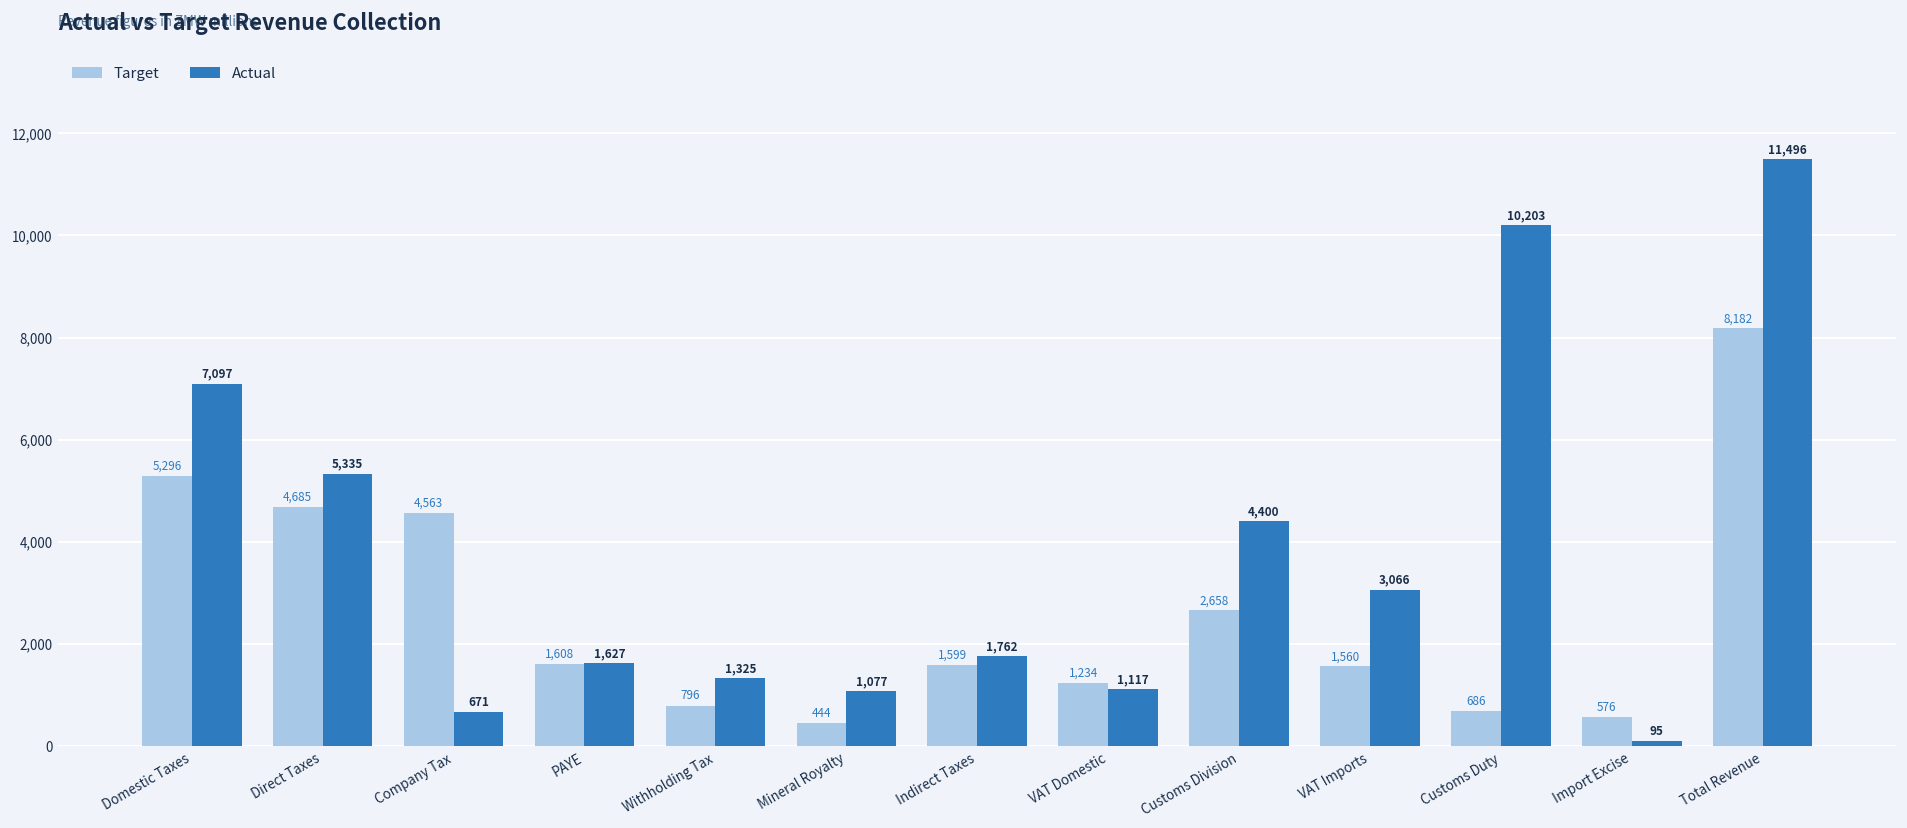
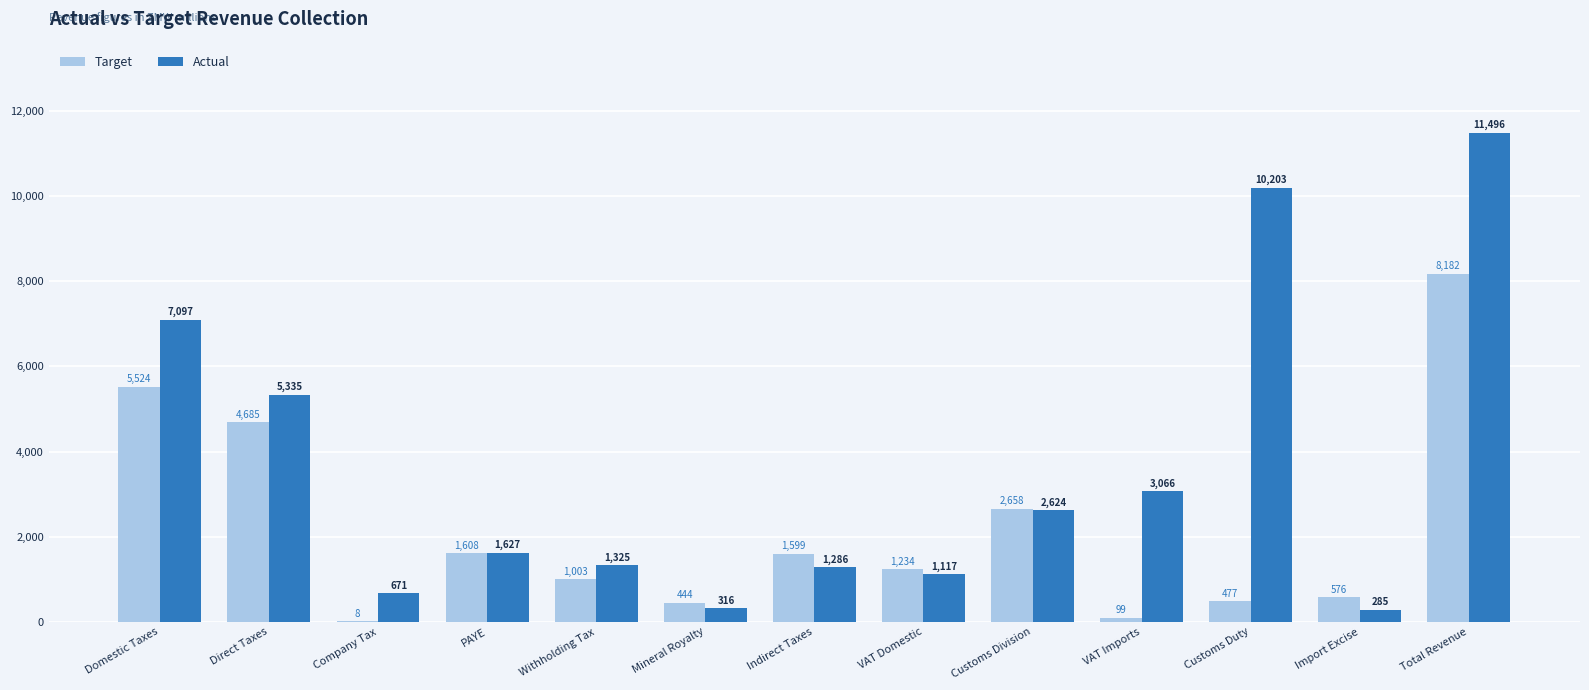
Target, Domestic Taxes: 5,296 -> 5,524
Target, Company Tax: 4,563 -> 8
Target, Withholding Tax: 796 -> 1,003
Actual, Mineral Royalty: 1,077 -> 316
Actual, Indirect Taxes: 1,762 -> 1,286
Actual, Customs Division: 4,400 -> 2,624
Target, VAT Imports: 1,560 -> 99
Target, Customs Duty: 686 -> 477
Actual, Import Excise: 95 -> 285
